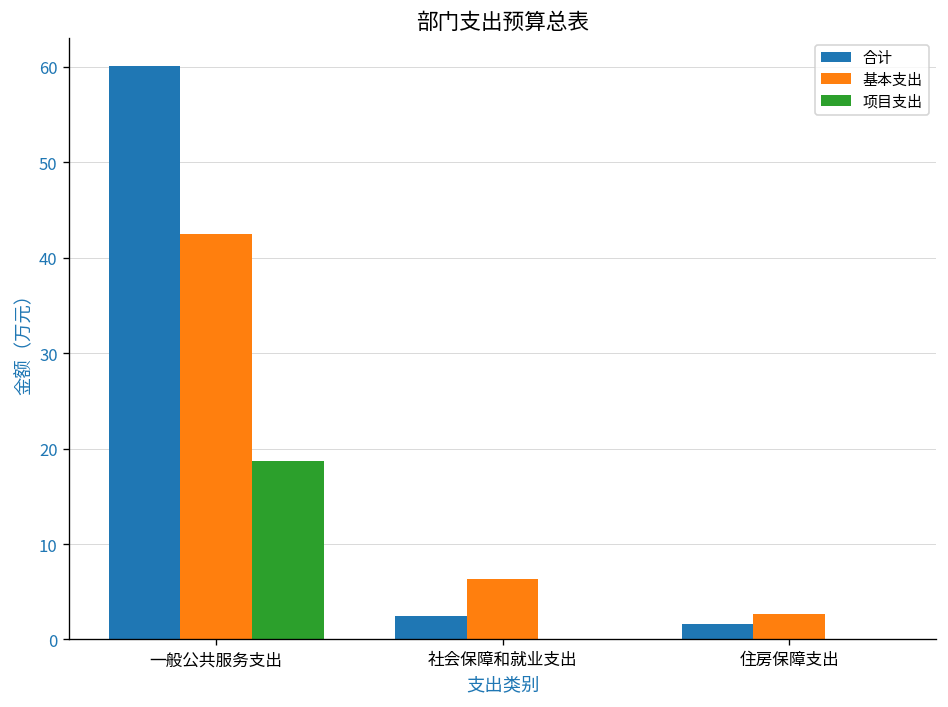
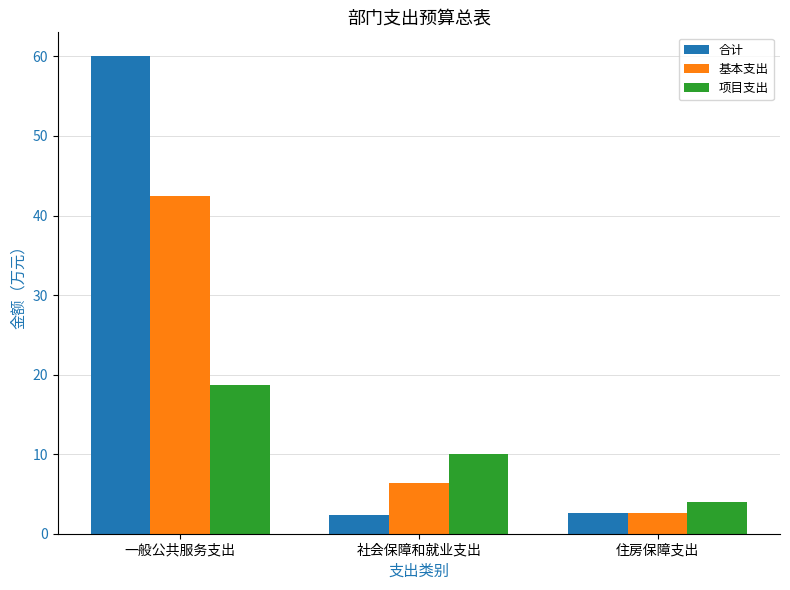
项目支出, 社会保障和就业支出: 0 -> 10
合计, 住房保障支出: 2 -> 3
项目支出, 住房保障支出: 0 -> 4
